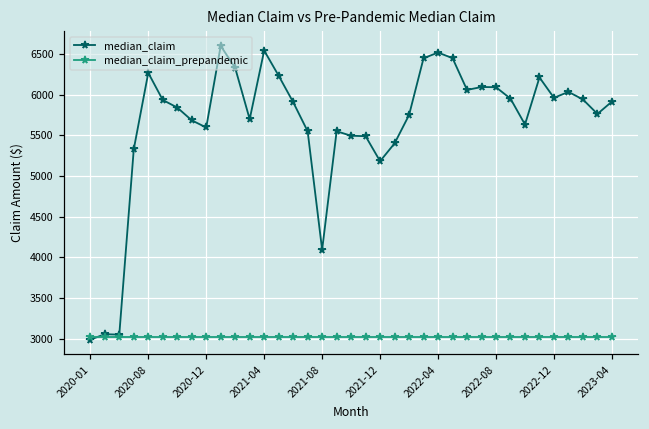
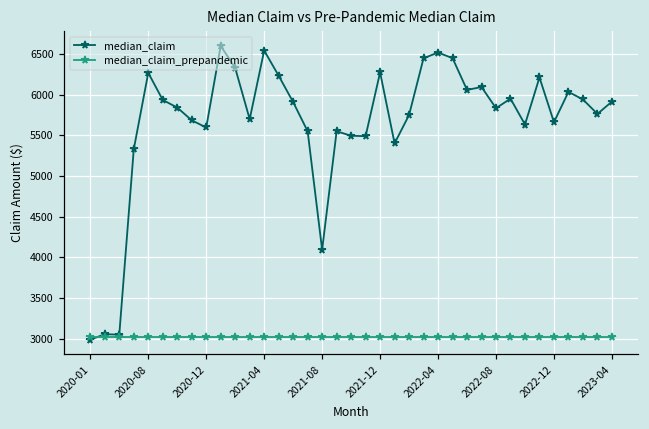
median_claim, 2021-12: 5200 -> 6300
median_claim, 2022-08: 6100 -> 5800
median_claim, 2022-12: 6000 -> 5700
